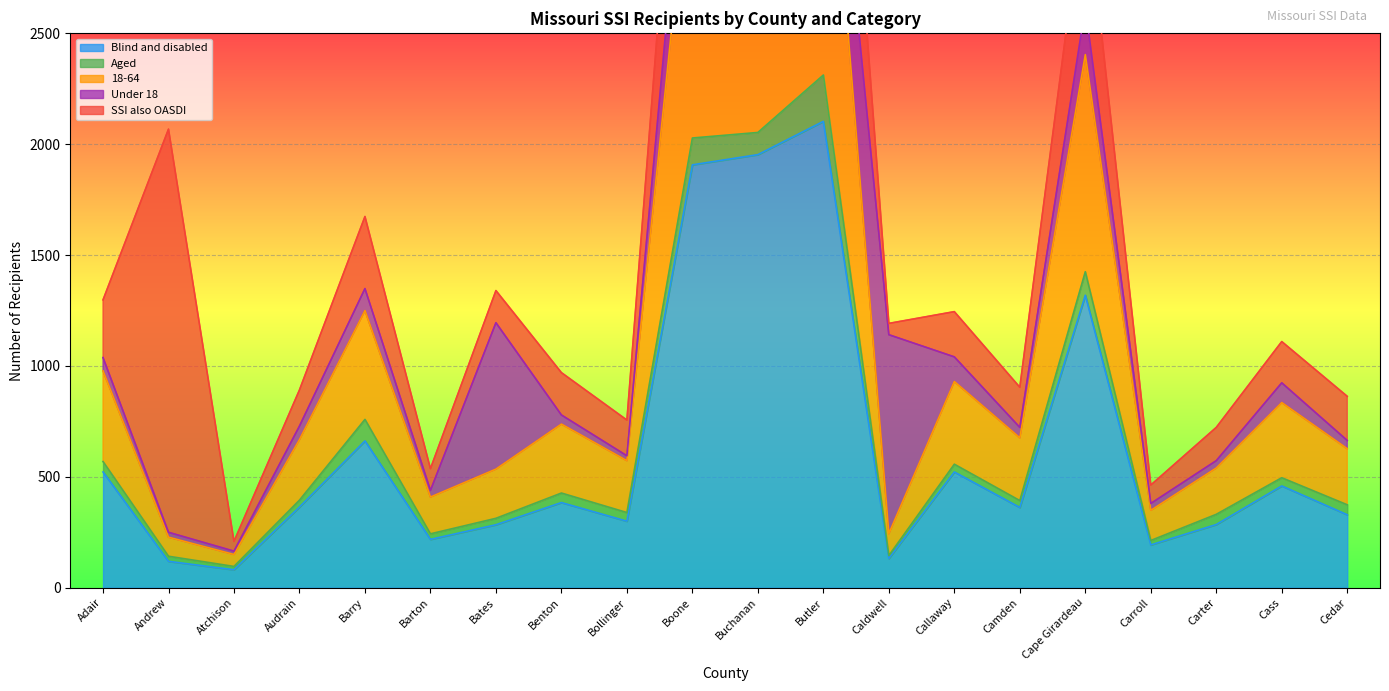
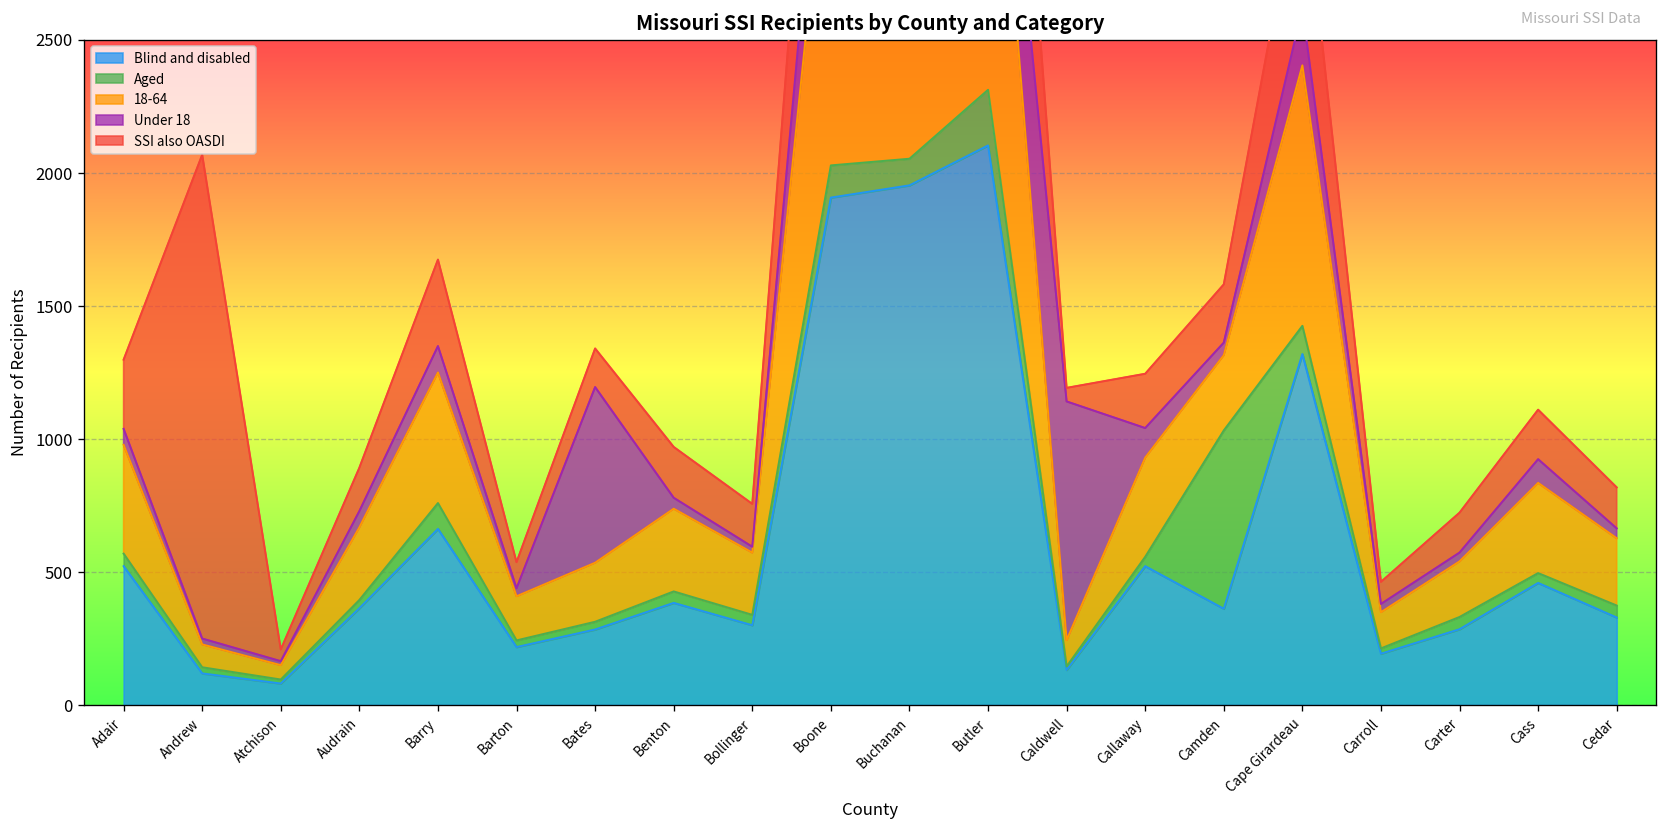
Aged, Camden: 30 -> 670
SSI also OASDI, Camden: 180 -> 220
SSI also OASDI, Cedar: 200 -> 150
